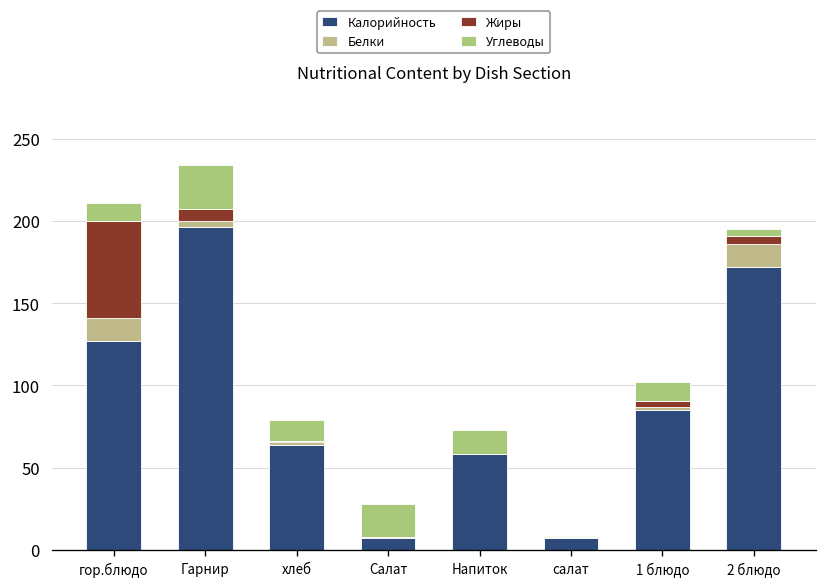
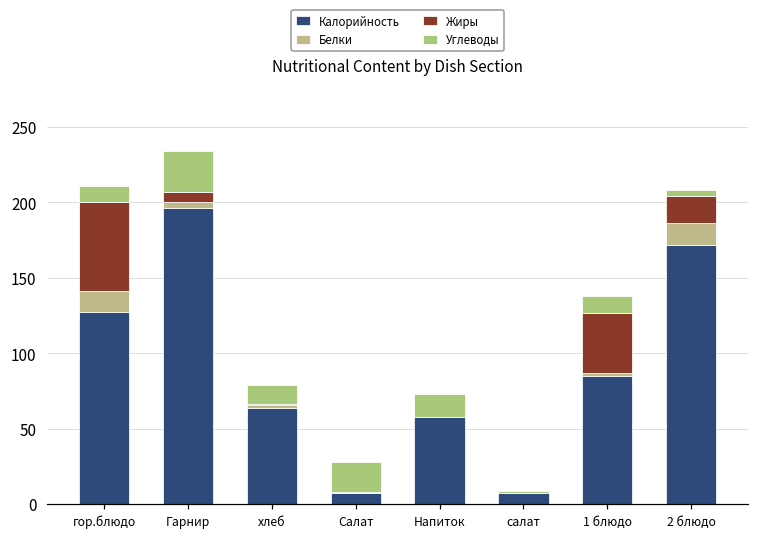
Жиры, 1 блюдо: 4 -> 40
Жиры, 2 блюдо: 5 -> 18
